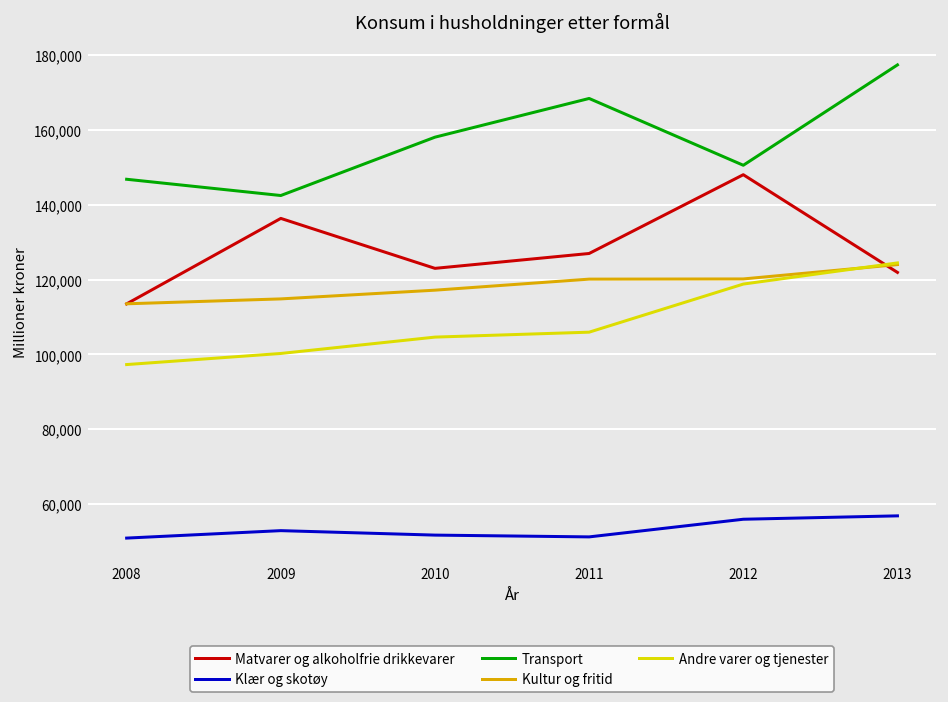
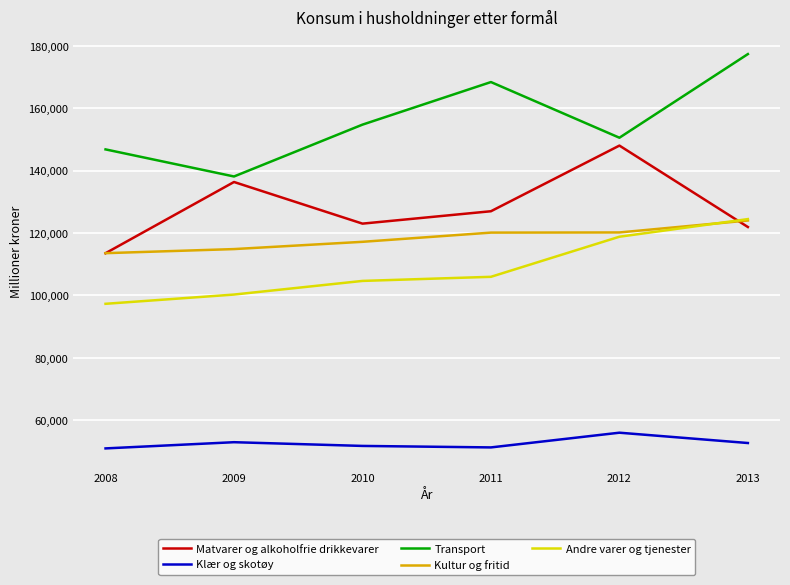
Transport, 2009: 142,000 -> 138,000
Transport, 2010: 158,000 -> 155,000
Klær og skotøy, 2013: 57,000 -> 53,000
